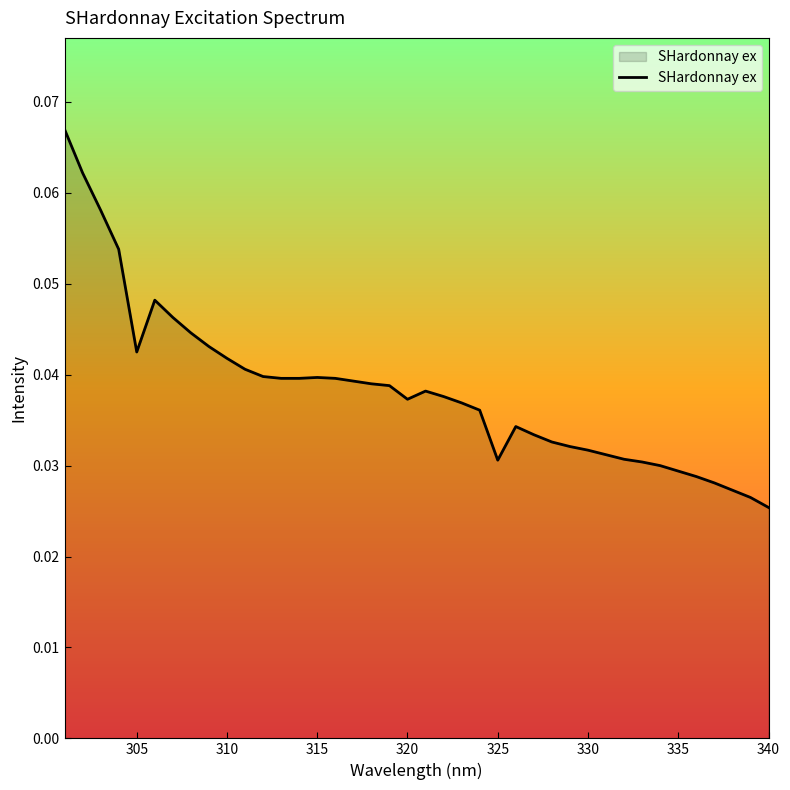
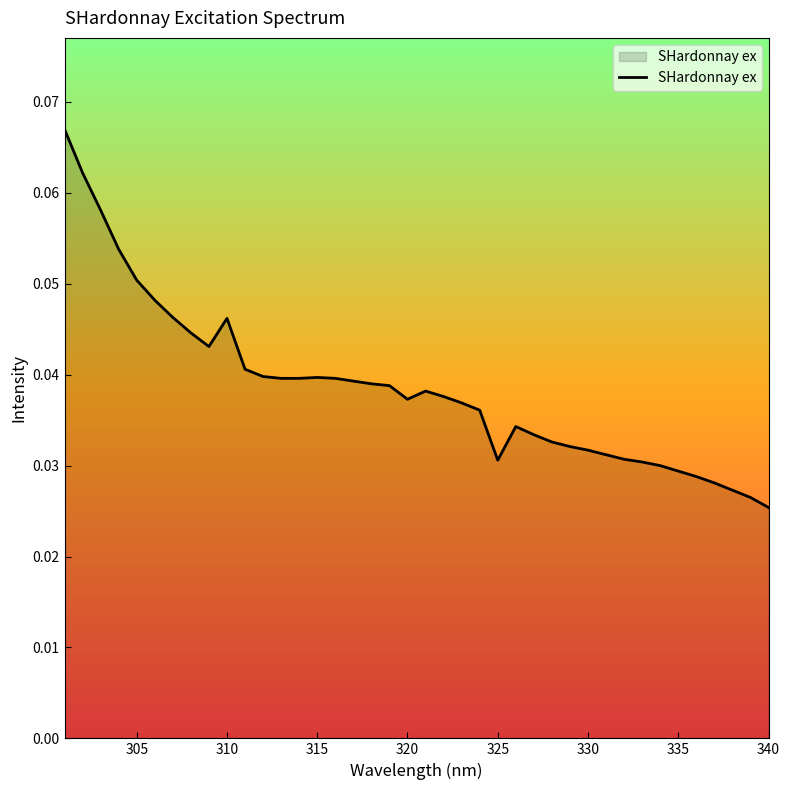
305: 0.043 -> 0.050
310: 0.042 -> 0.046
